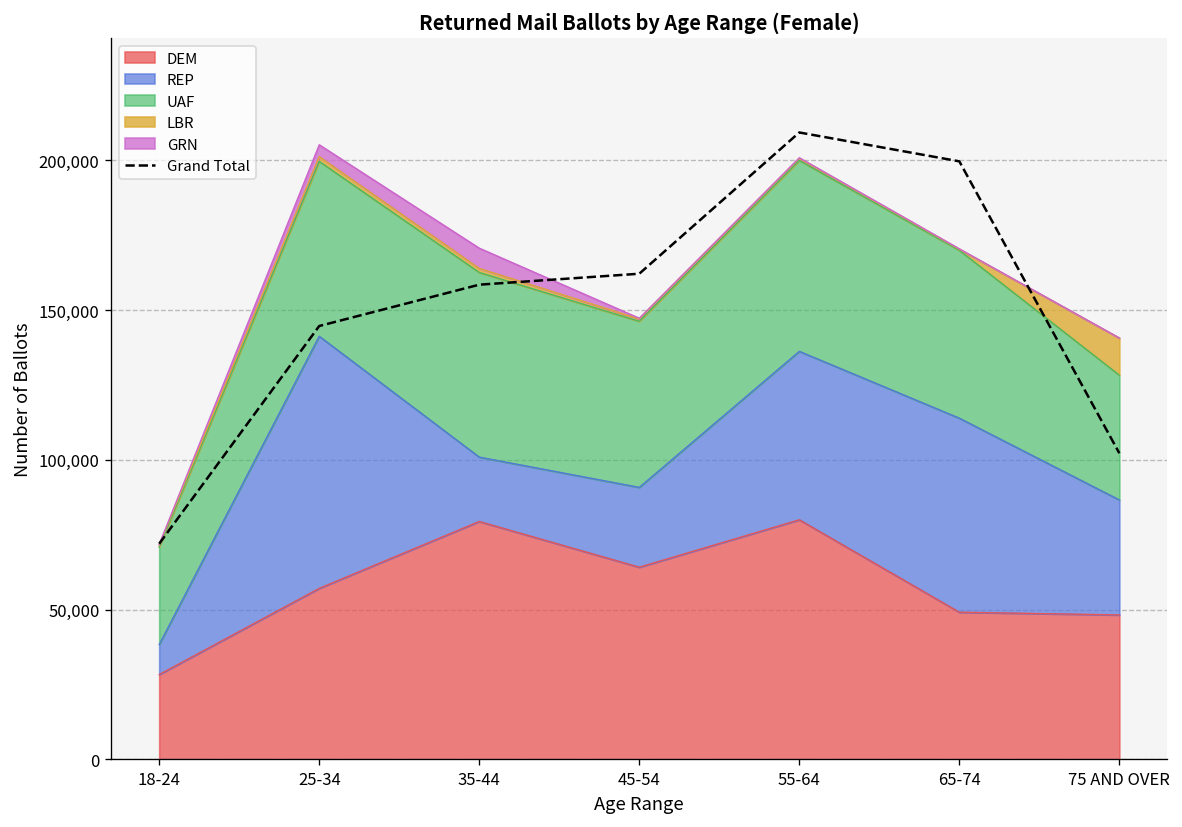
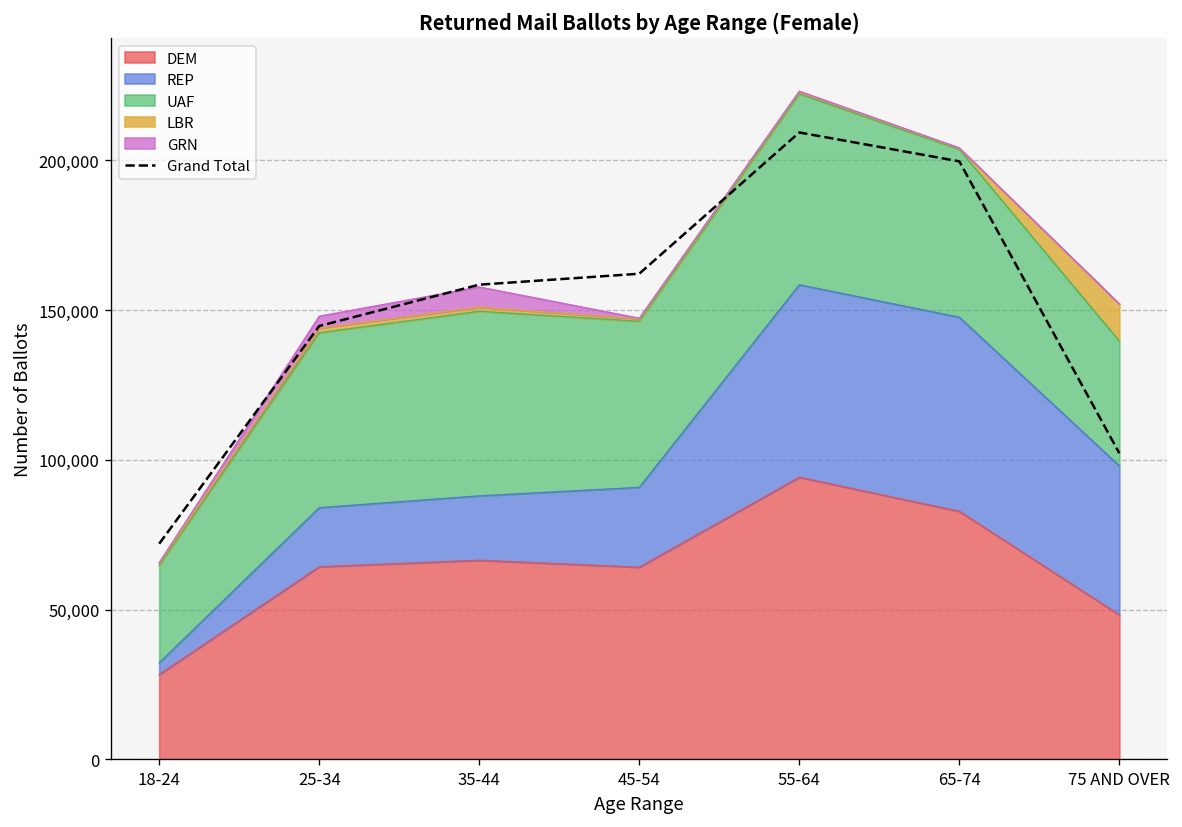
REP, 18-24: 10,000 -> 4,000
DEM, 25-34: 57,000 -> 64,000
REP, 25-34: 84,000 -> 20,000
DEM, 35-44: 79,000 -> 66,000
DEM, 55-64: 80,000 -> 94,000
REP, 55-64: 56,000 -> 64,000
DEM, 65-74: 49,000 -> 83,000
REP, 75 AND OVER: 38,000 -> 50,000
